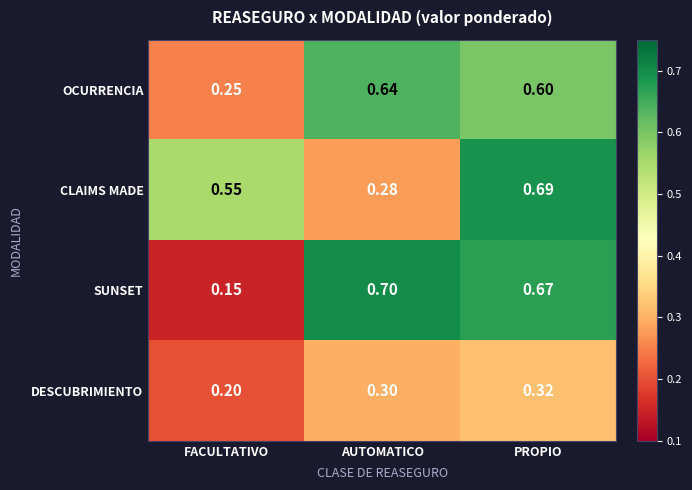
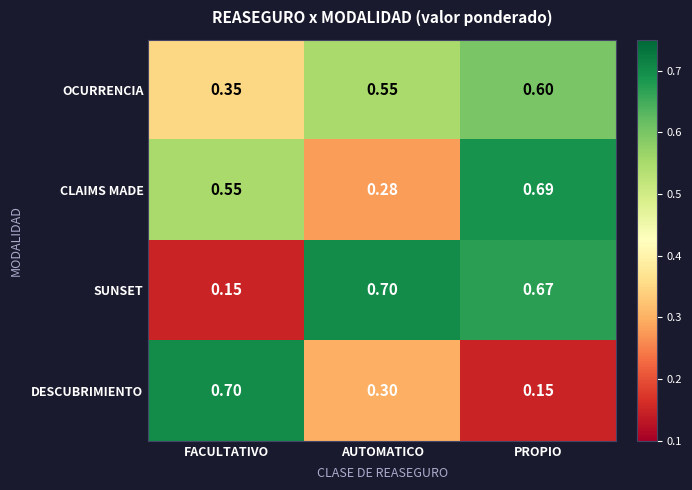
OCURRENCIA, FACULTATIVO: 0.25 -> 0.35
OCURRENCIA, AUTOMATICO: 0.64 -> 0.55
DESCUBRIMIENTO, FACULTATIVO: 0.20 -> 0.70
DESCUBRIMIENTO, PROPIO: 0.32 -> 0.15
